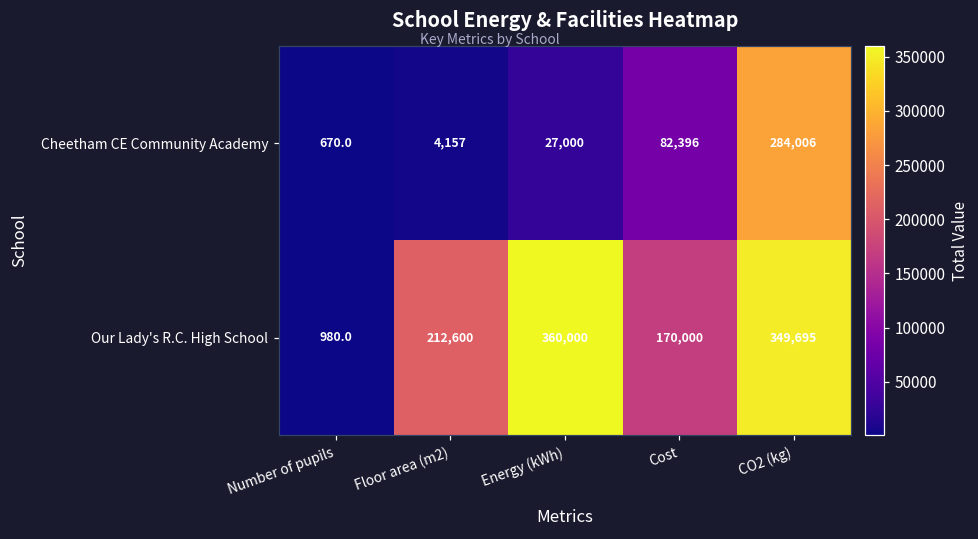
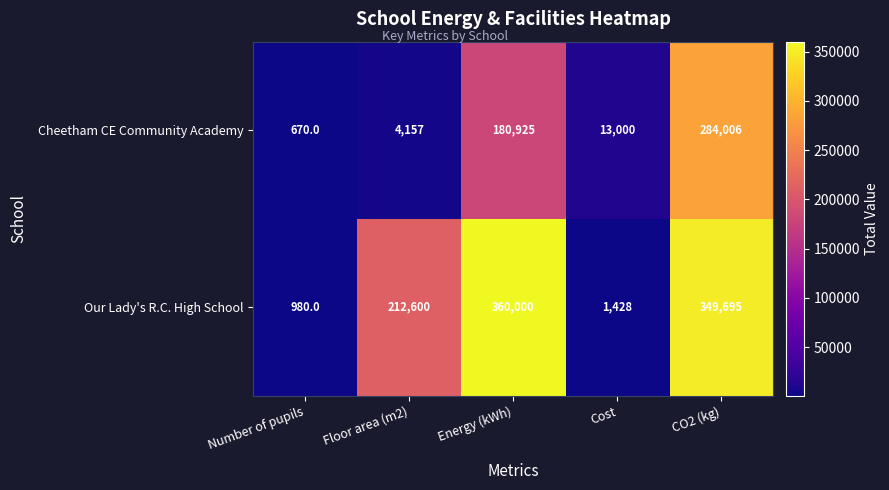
Cheetham CE Community Academy, Energy (kWh): 27,000 -> 180,925
Cheetham CE Community Academy, Cost: 82,396 -> 13,000
Our Lady's R.C. High School, Cost: 170,000 -> 1,428
